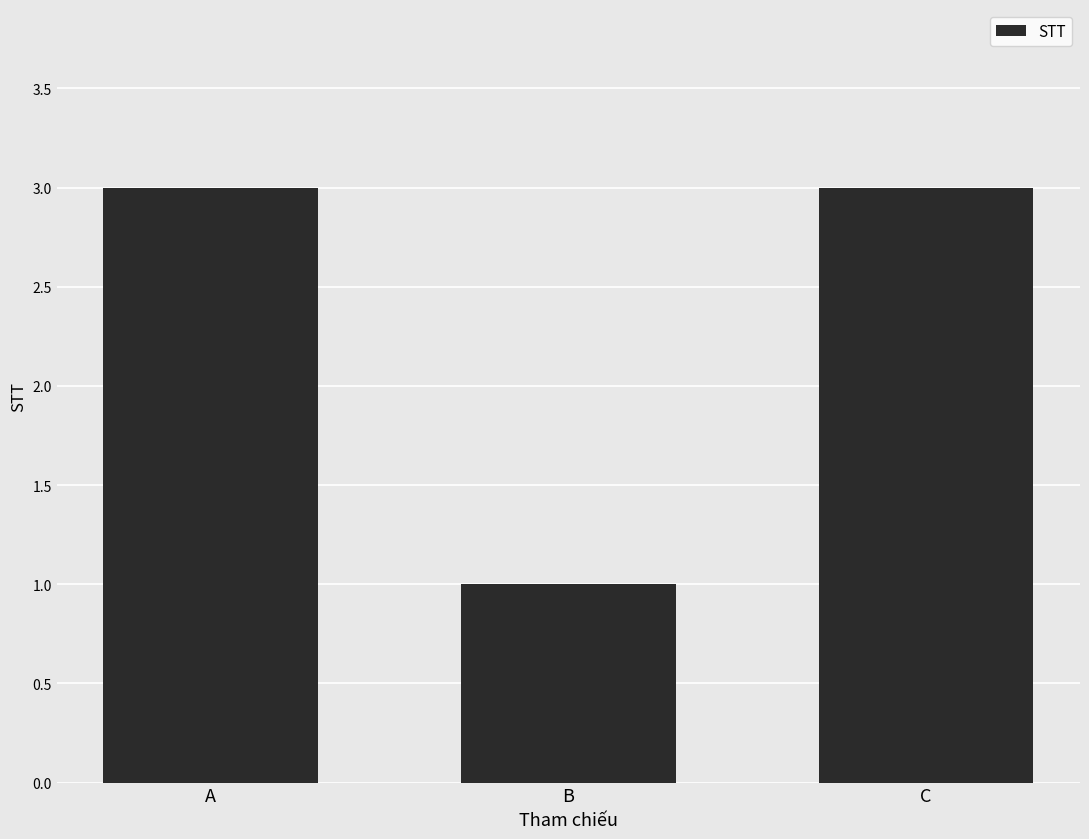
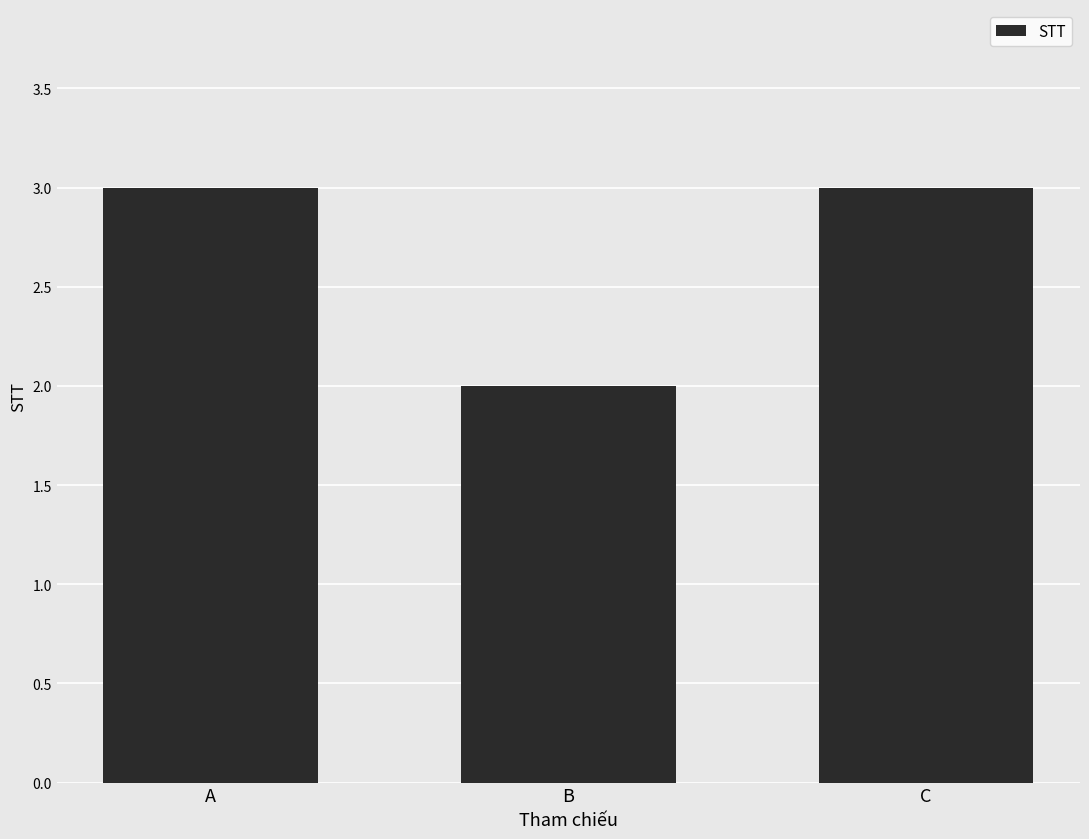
B: 1 -> 2
